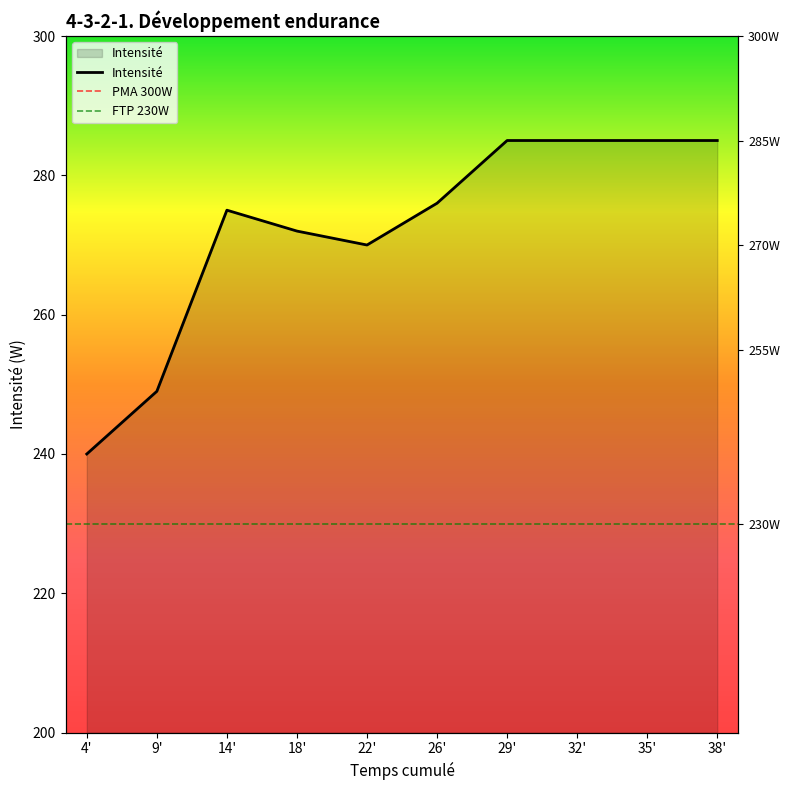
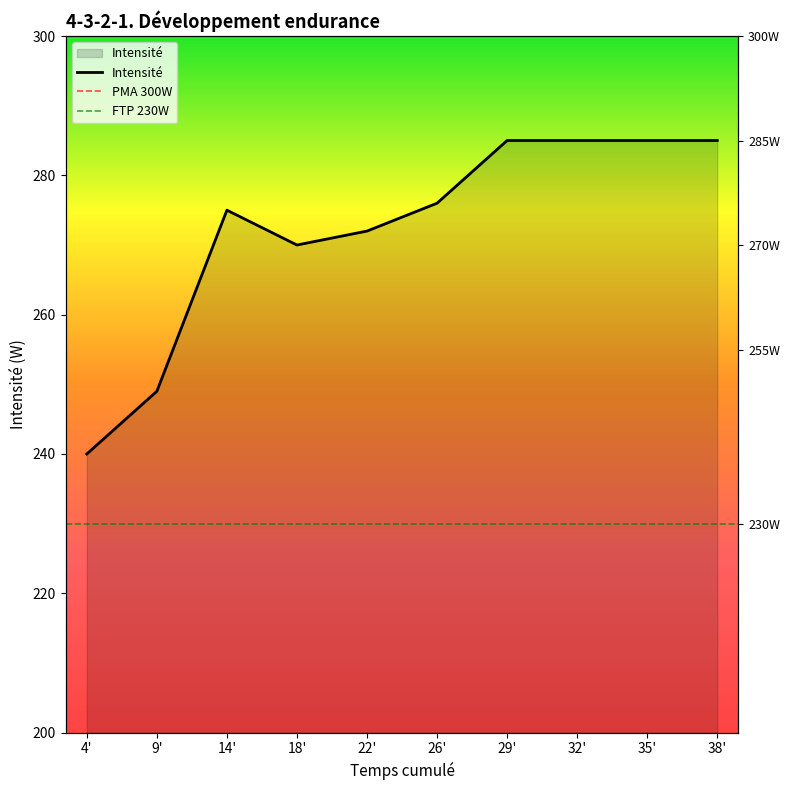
18': 272 -> 270
22': 270 -> 272
